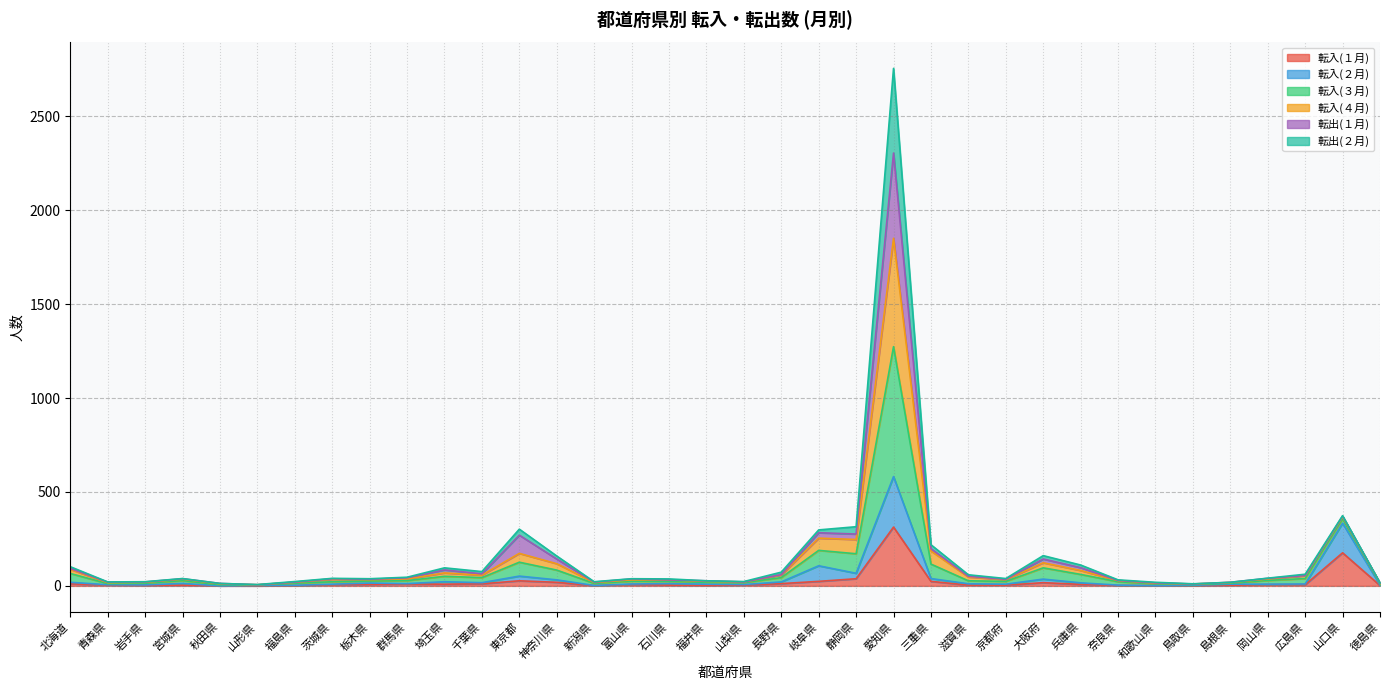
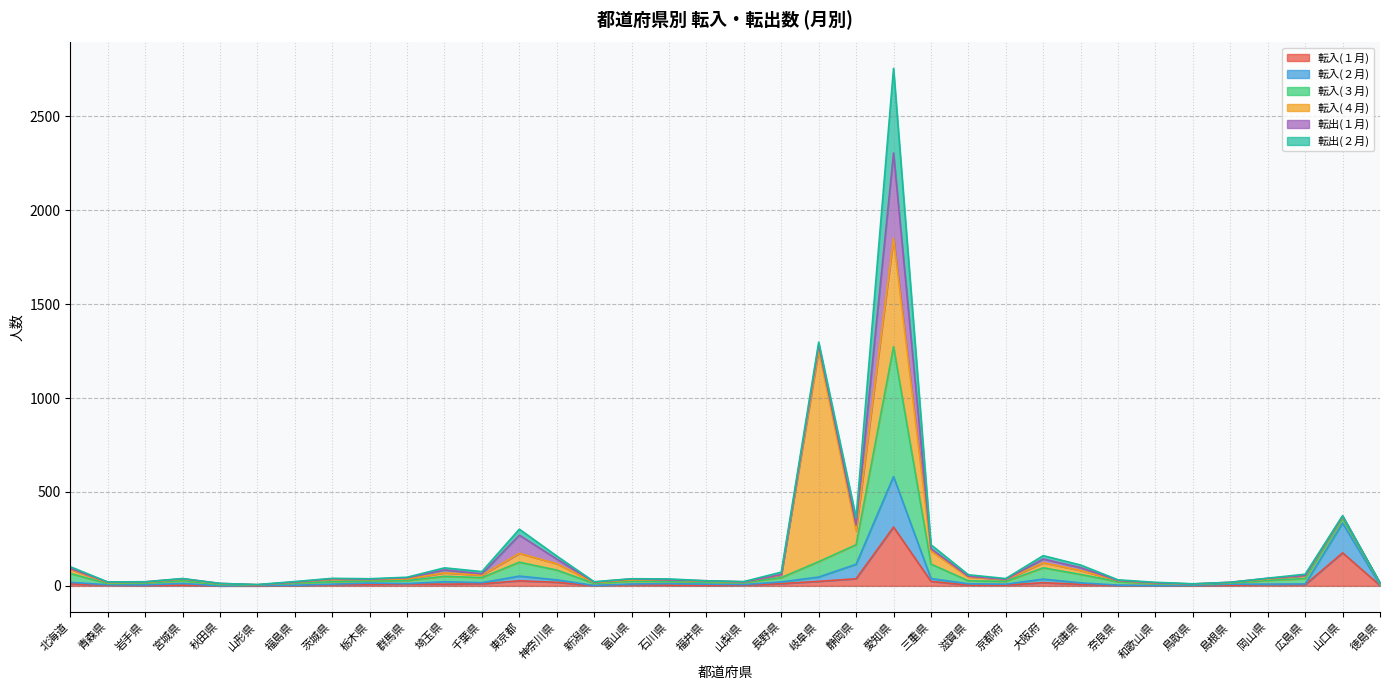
転入(２月), 岐阜県: 80 -> 20
転入(４月), 岐阜県: 70 -> 1130
転入(２月), 静岡県: 30 -> 80
